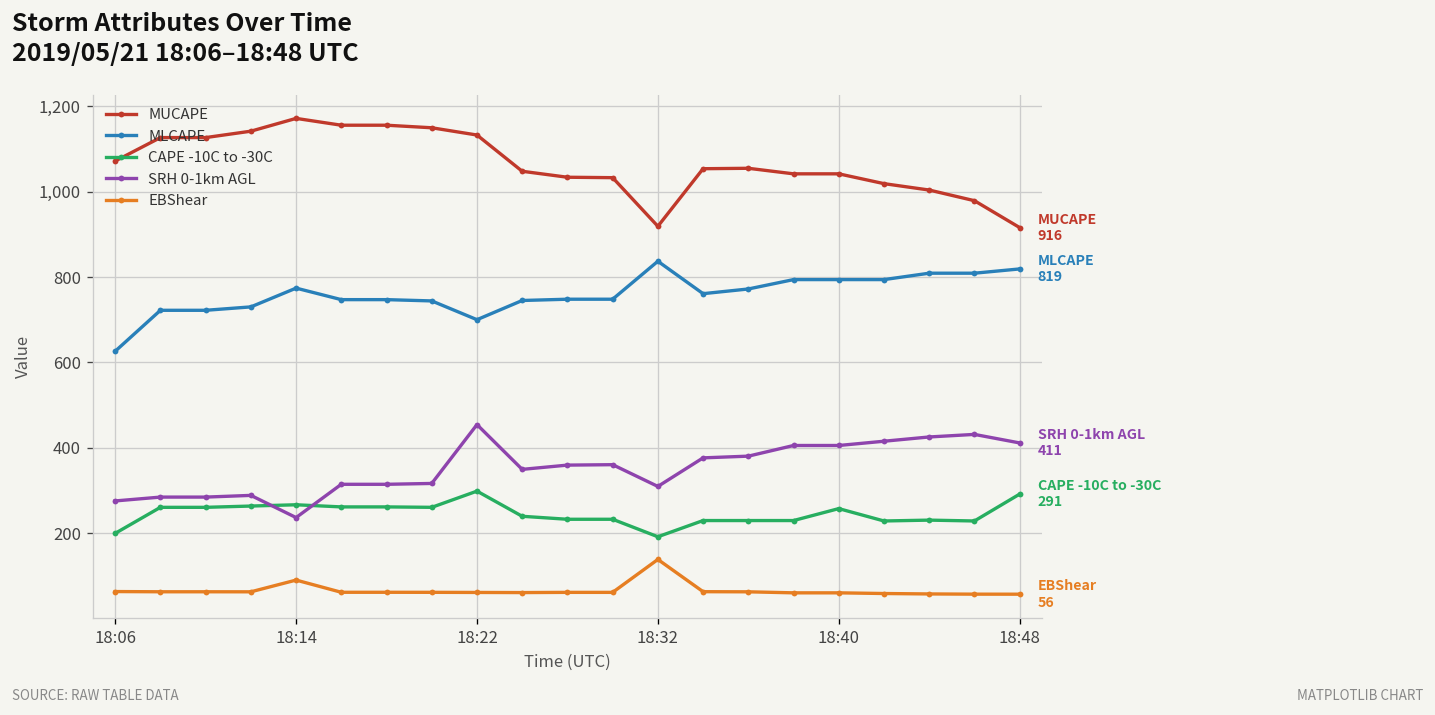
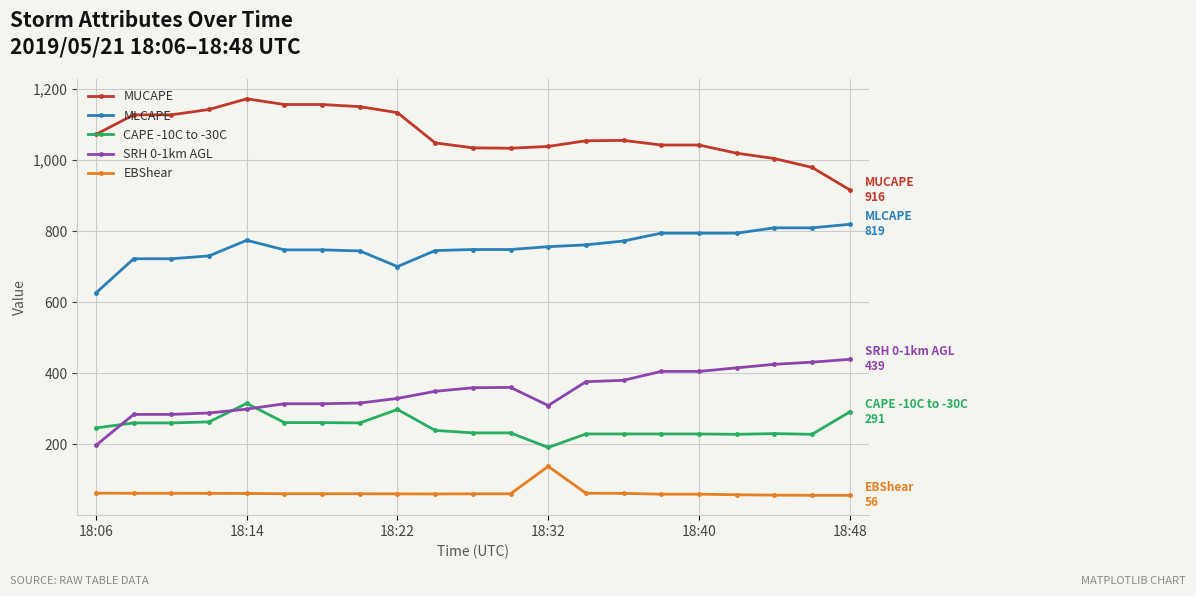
CAPE -10C to -30C, 18:06: 200 -> 250
SRH 0-1km AGL, 18:06: 280 -> 200
CAPE -10C to -30C, 18:14: 270 -> 320
SRH 0-1km AGL, 18:14: 240 -> 300
EBShear, 18:14: 90 -> 60
SRH 0-1km AGL, 18:22: 450 -> 330
MUCAPE, 18:32: 920 -> 1,040
MLCAPE, 18:32: 840 -> 760
CAPE -10C to -30C, 18:40: 260 -> 230
SRH 0-1km AGL, 18:48: 411 -> 439
